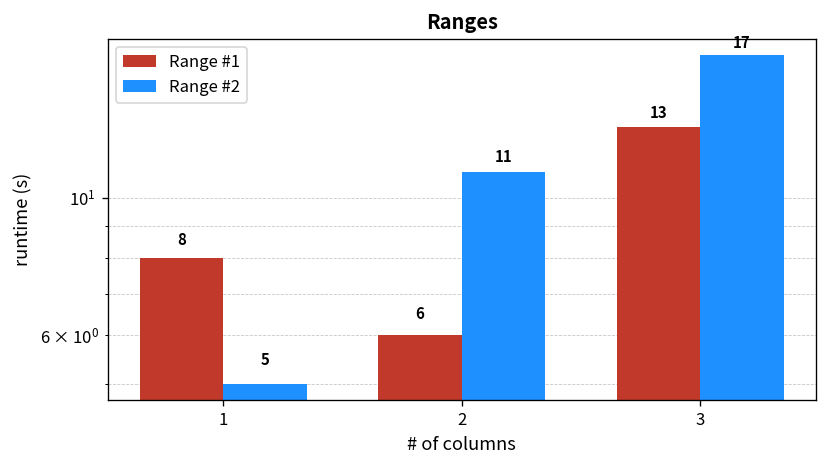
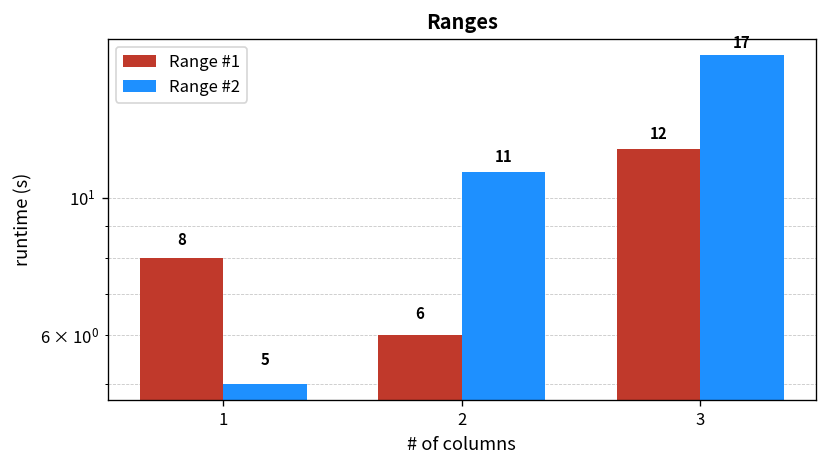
Range #1, 3: 13 -> 12
